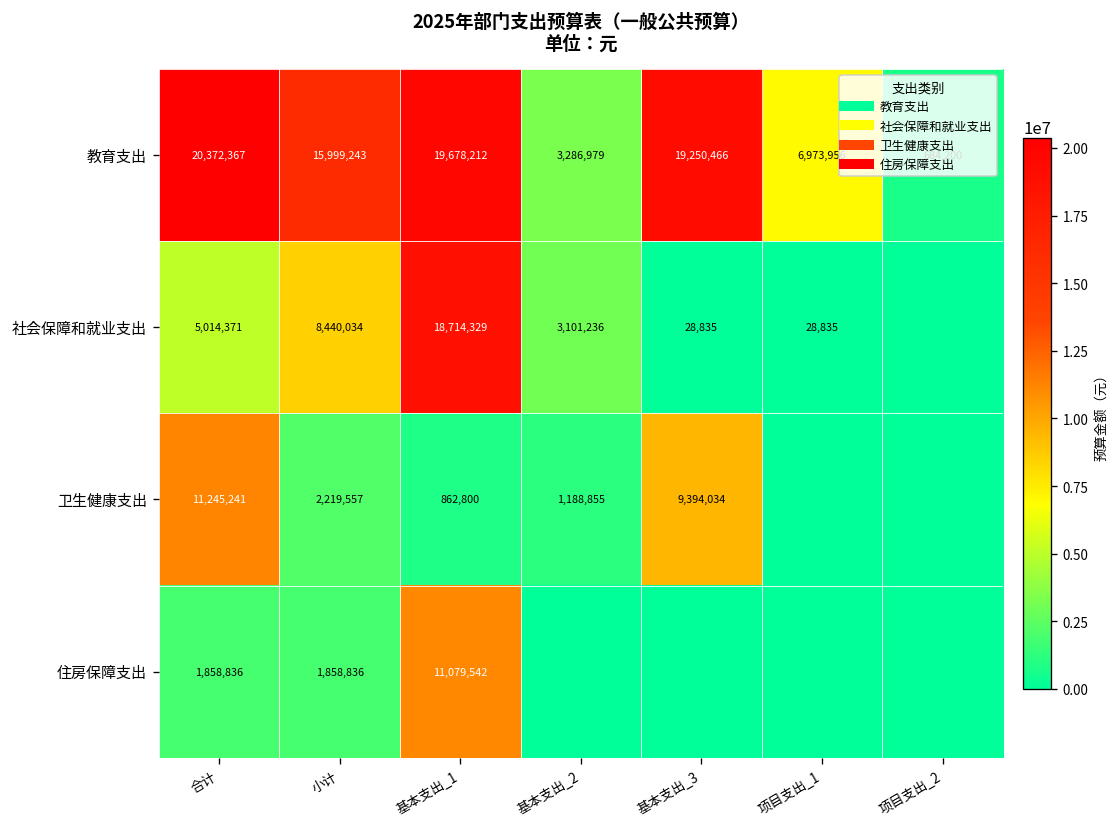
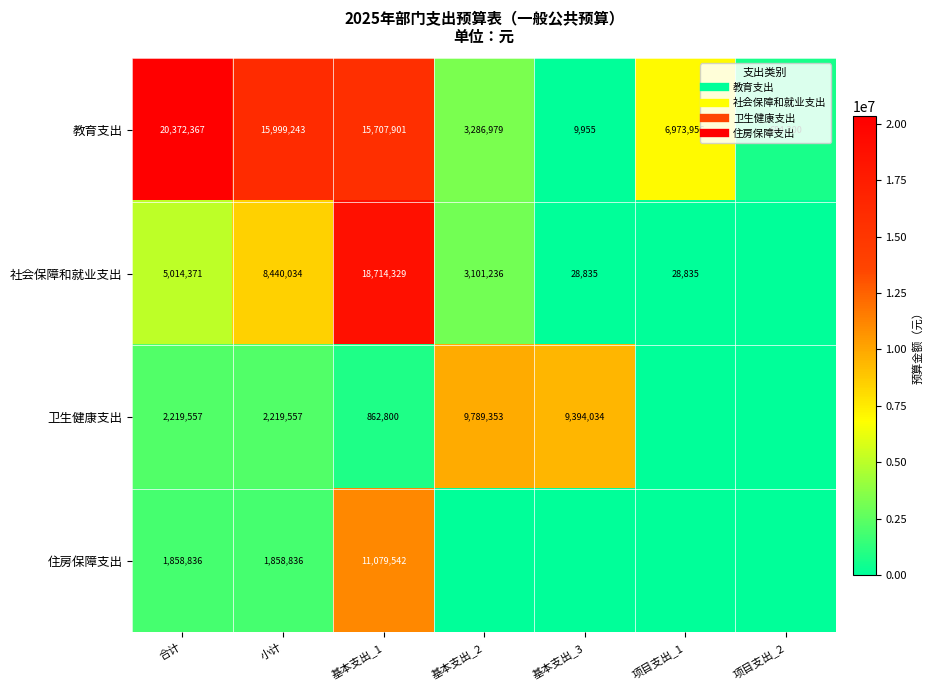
教育支出, 基本支出_1: 19,678,212 -> 15,707,901
教育支出, 基本支出_3: 19,250,466 -> 9,955
卫生健康支出, 合计: 11,245,241 -> 2,219,557
卫生健康支出, 基本支出_2: 1,188,855 -> 9,789,353
